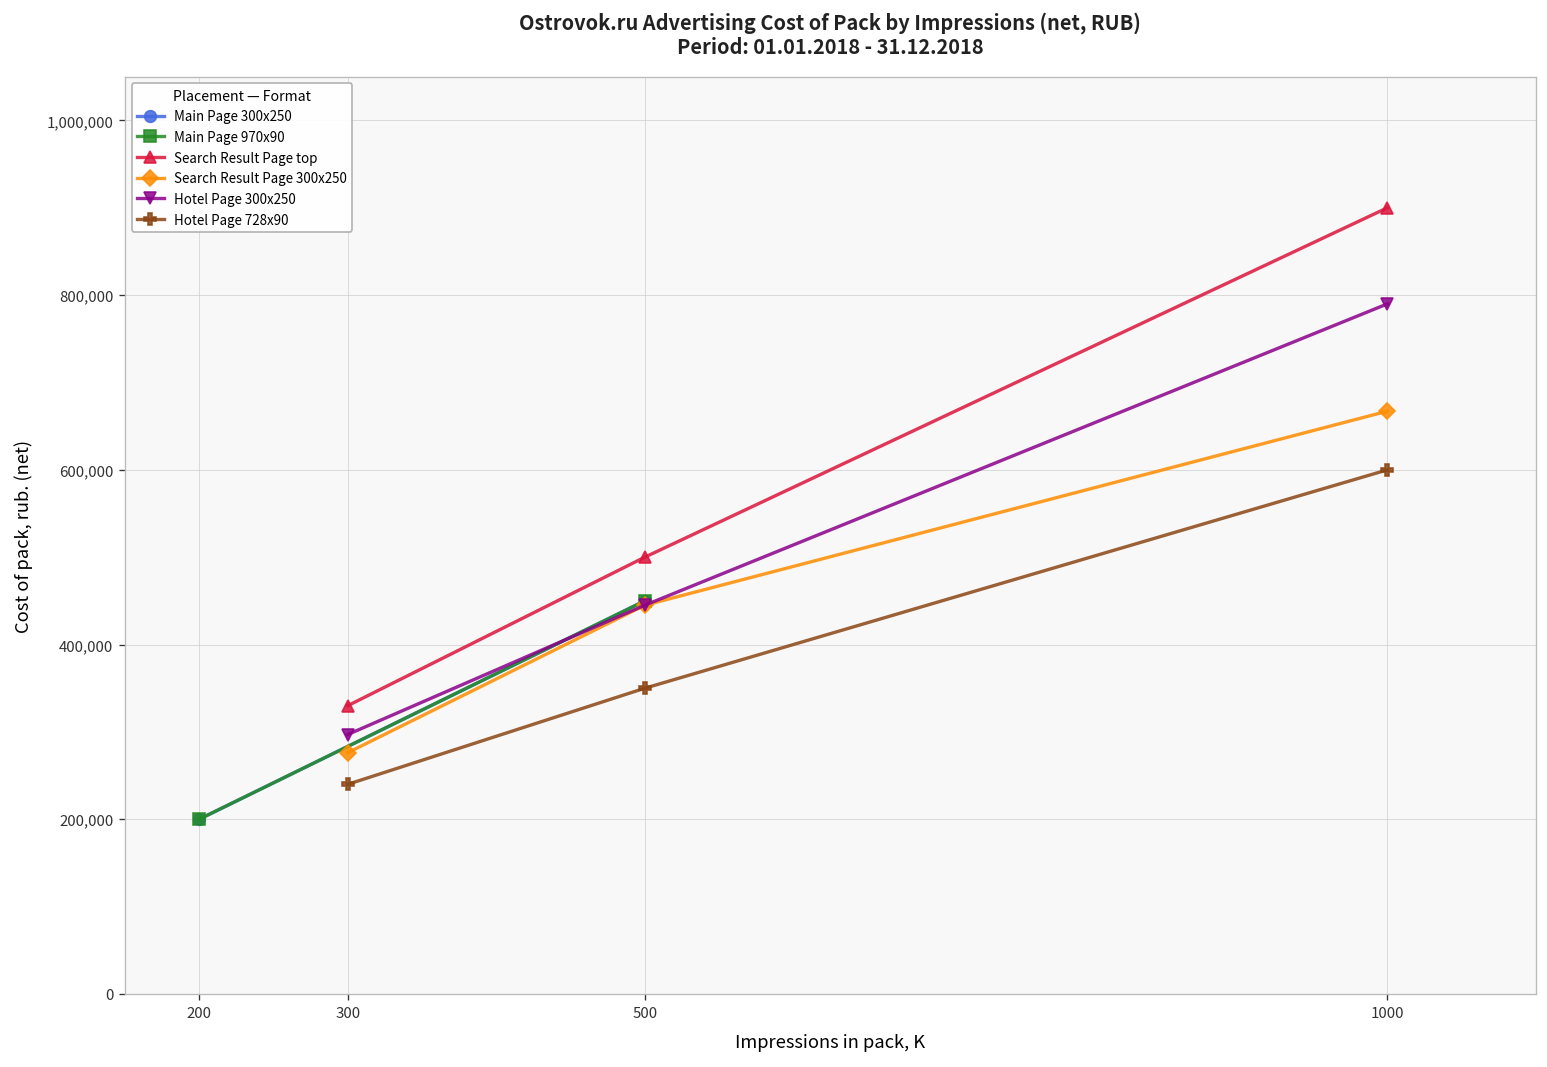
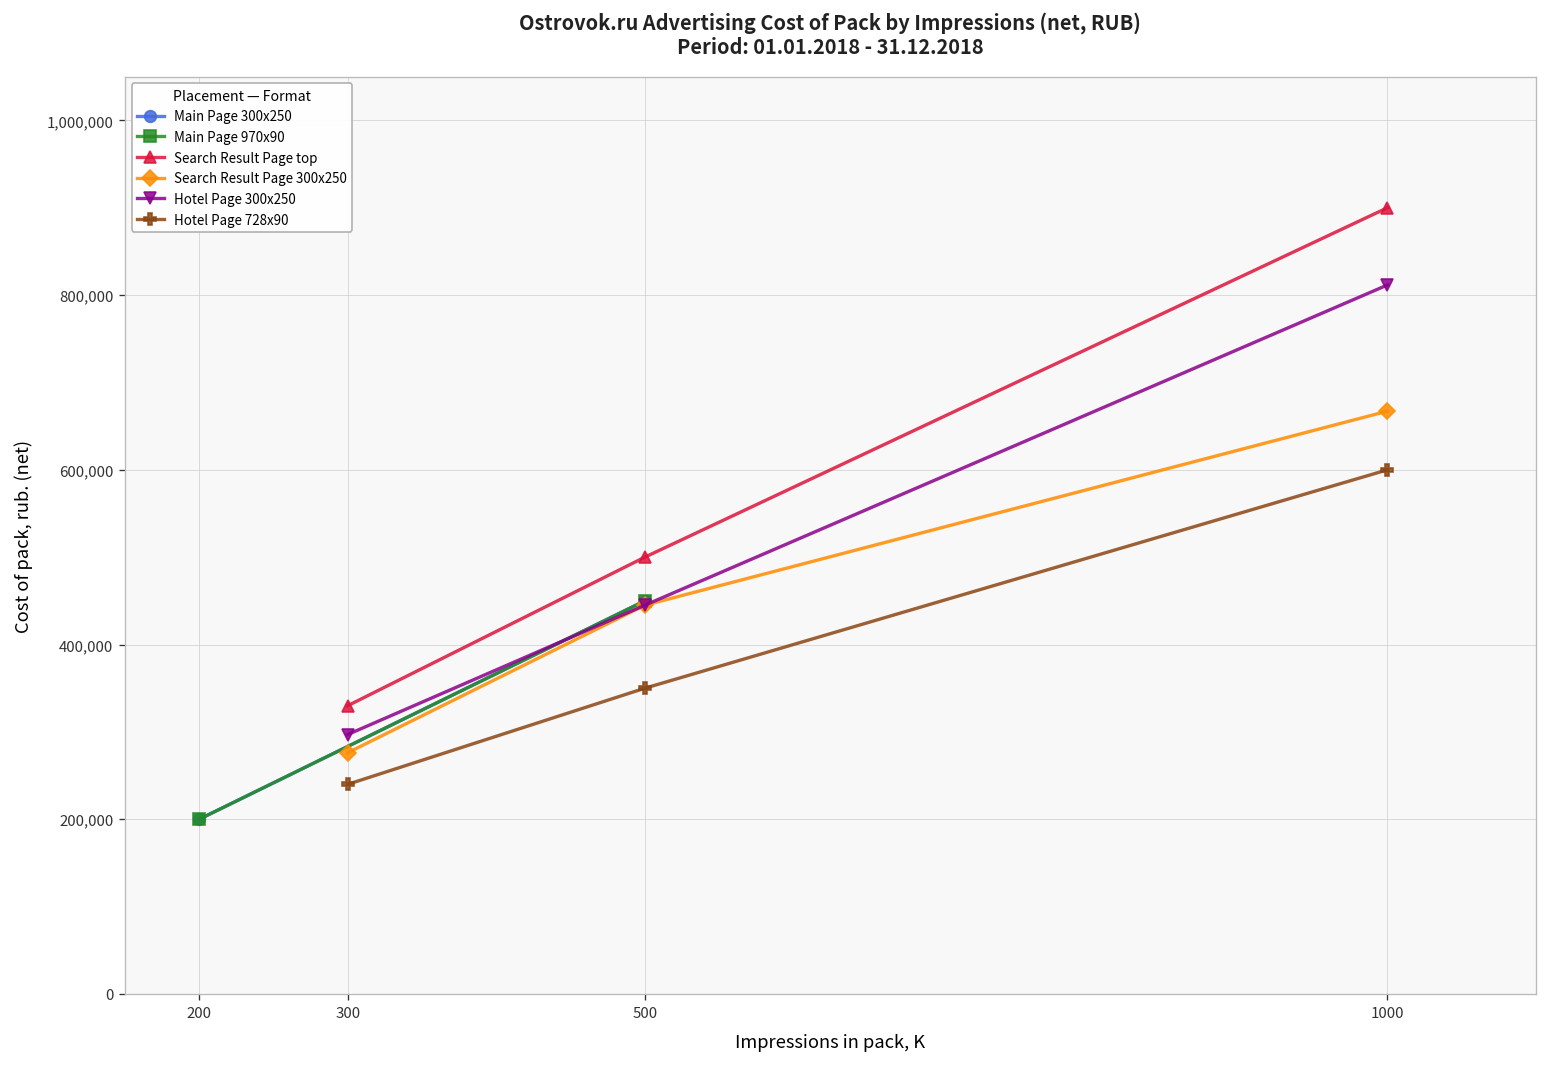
Hotel Page 300x250, 1000: 790,000 -> 810,000
